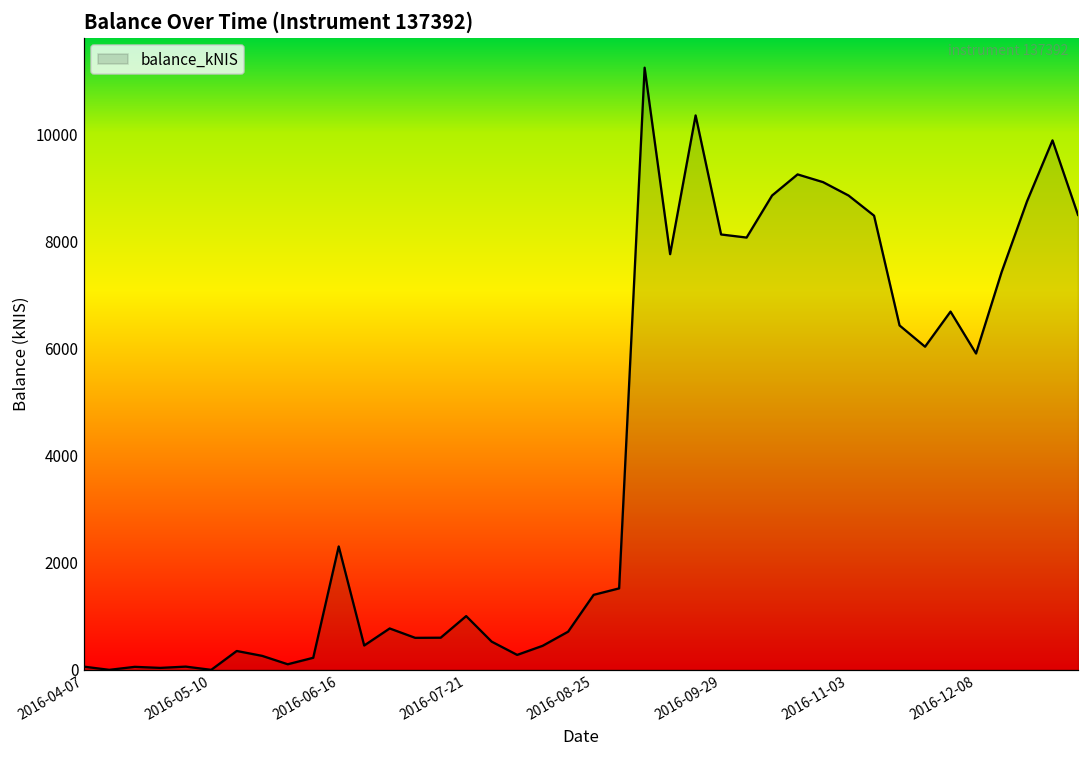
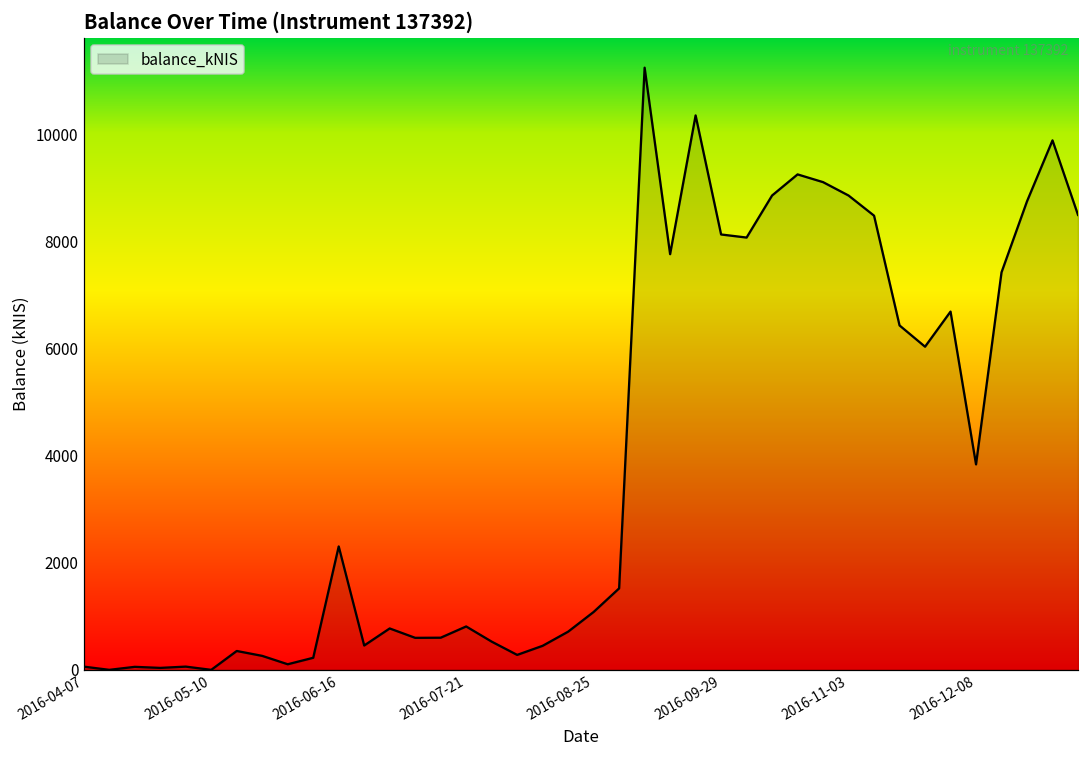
2016-07-21: 1000 -> 800
2016-08-25: 1400 -> 1100
2016-12-08: 5900 -> 3800
